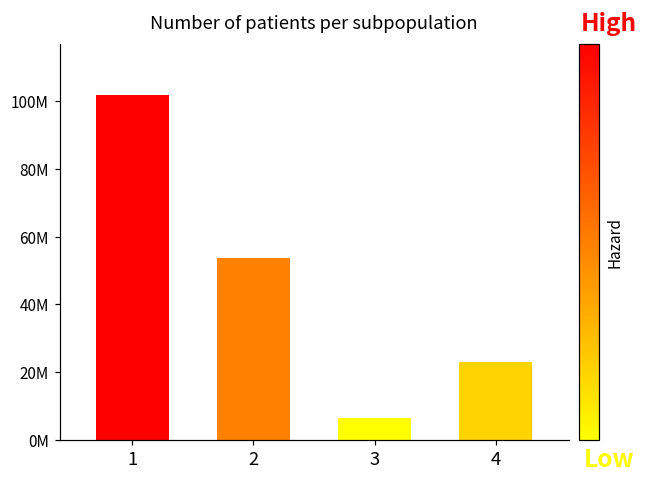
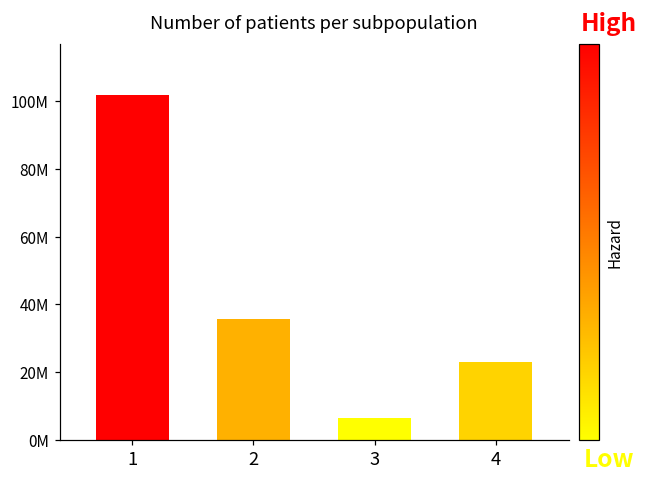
2: 54000000 -> 36000000
